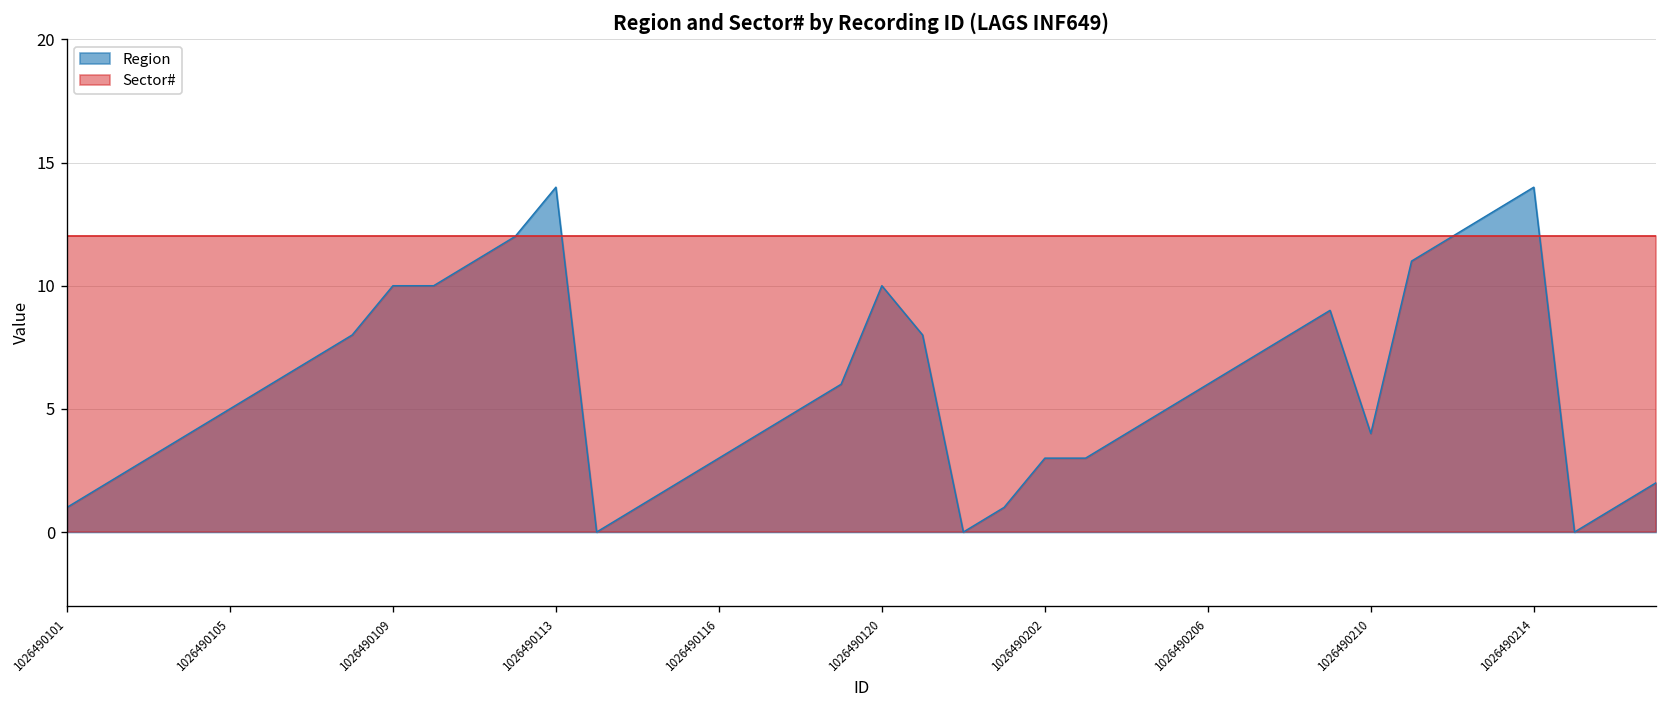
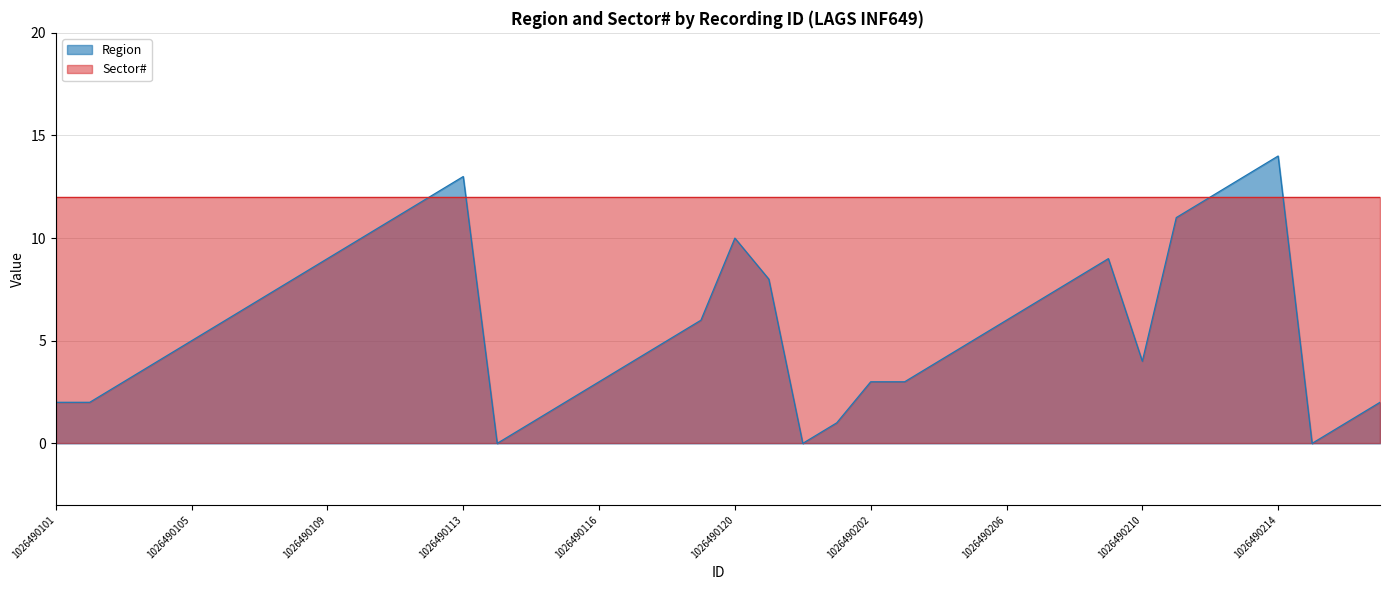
Region, 1026490101: 1 -> 2
Region, 1026490109: 10 -> 9
Region, 1026490113: 14 -> 13
